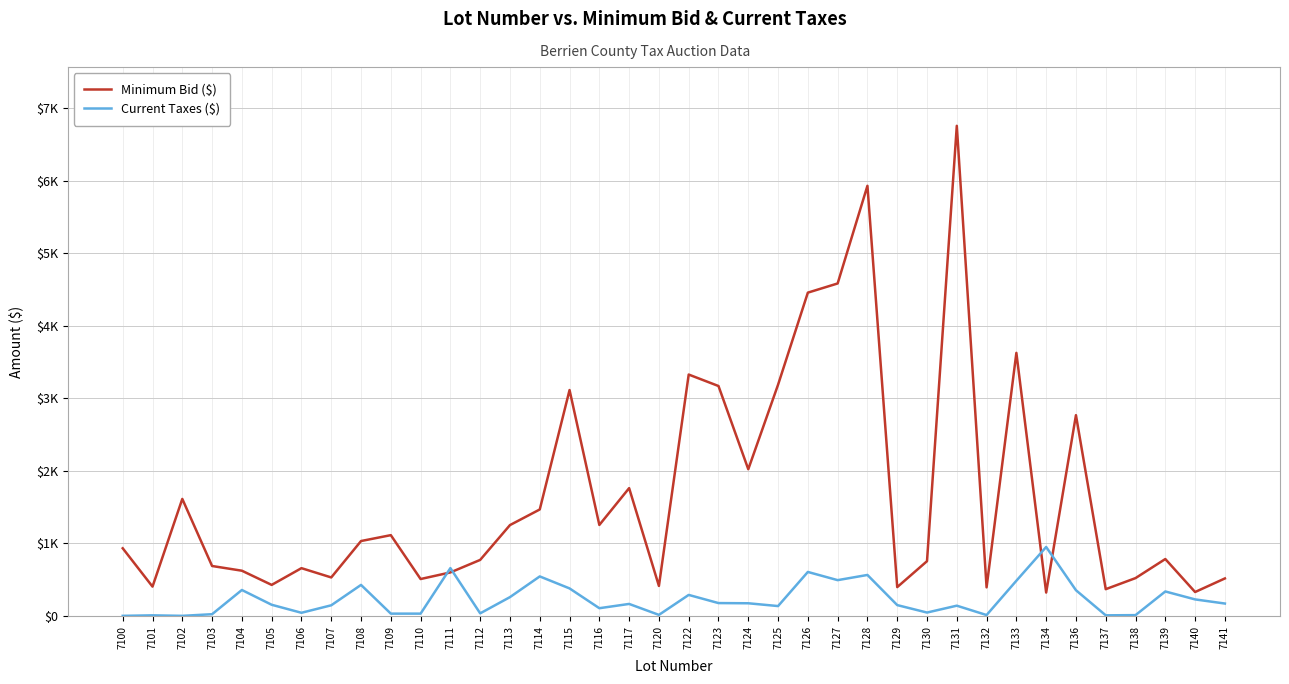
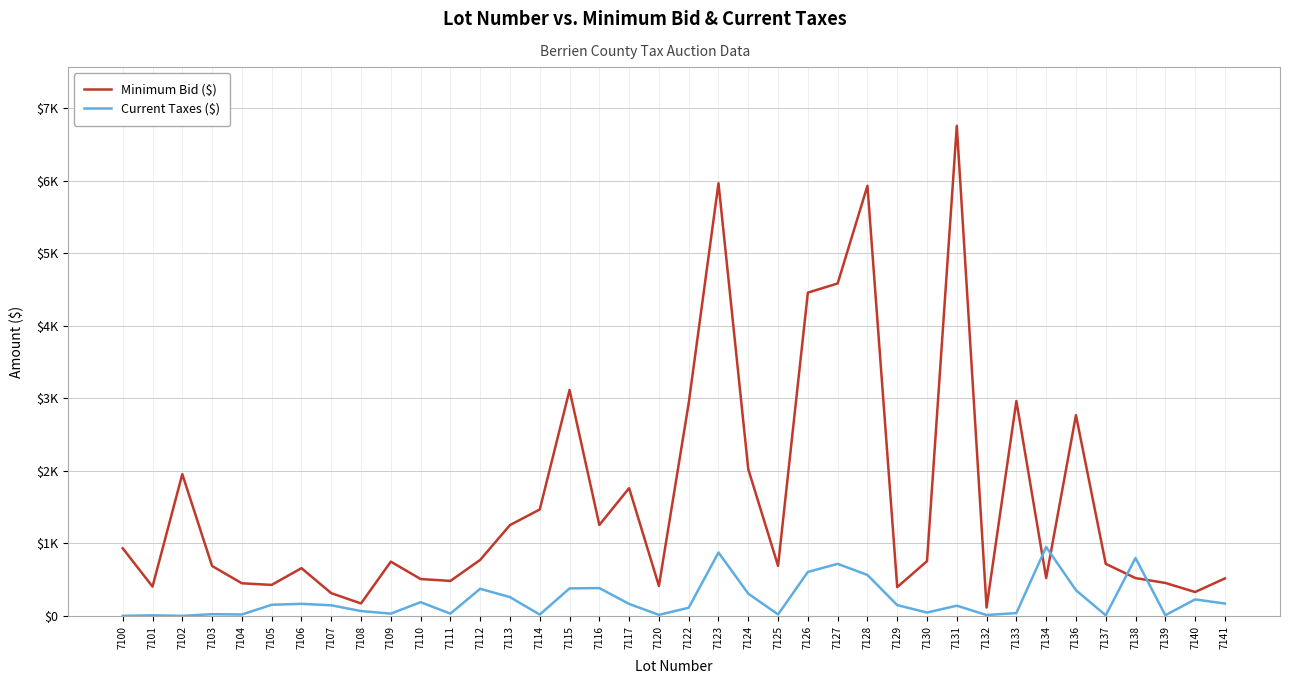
Minimum Bid ($), 7102: $1600 -> $2000
Minimum Bid ($), 7104: $600 -> $500
Current Taxes ($), 7104: $400 -> $0
Current Taxes ($), 7106: $0 -> $200
Minimum Bid ($), 7107: $500 -> $300
Minimum Bid ($), 7108: $1000 -> $200
Current Taxes ($), 7108: $400 -> $100
Minimum Bid ($), 7109: $1100 -> $700
Current Taxes ($), 7110: $0 -> $200
Minimum Bid ($), 7111: $600 -> $500
Current Taxes ($), 7111: $700 -> $0
Current Taxes ($), 7112: $0 -> $400
Current Taxes ($), 7114: $500 -> $0
Current Taxes ($), 7116: $100 -> $400
Minimum Bid ($), 7122: $3300 -> $2900
Current Taxes ($), 7122: $300 -> $100
Minimum Bid ($), 7123: $3200 -> $6000
Current Taxes ($), 7123: $200 -> $900
Current Taxes ($), 7124: $200 -> $300
Minimum Bid ($), 7125: $3200 -> $700
Current Taxes ($), 7125: $100 -> $0
Current Taxes ($), 7127: $500 -> $700
Minimum Bid ($), 7132: $400 -> $100
Minimum Bid ($), 7133: $3600 -> $3000
Current Taxes ($), 7133: $500 -> $0
Minimum Bid ($), 7134: $300 -> $500
Minimum Bid ($), 7137: $400 -> $700
Current Taxes ($), 7138: $0 -> $800
Minimum Bid ($), 7139: $800 -> $500
Current Taxes ($), 7139: $300 -> $0
